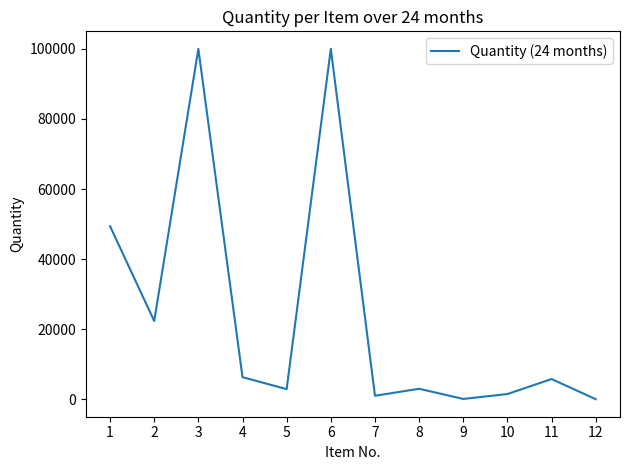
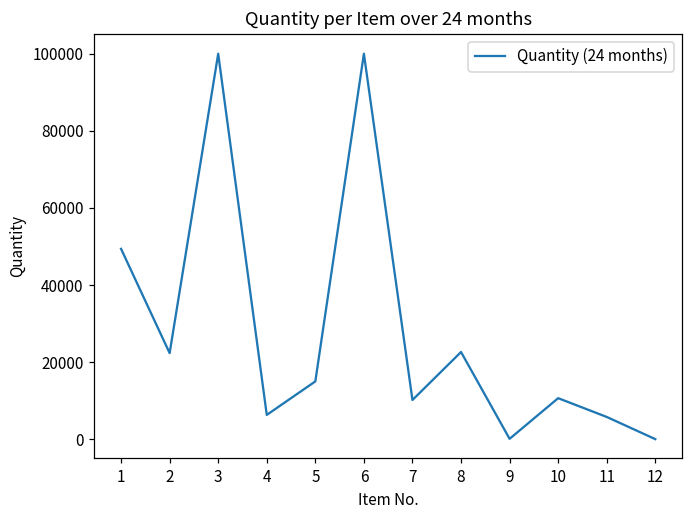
5: 3000 -> 15000
7: 1000 -> 10000
8: 3000 -> 23000
10: 2000 -> 11000
